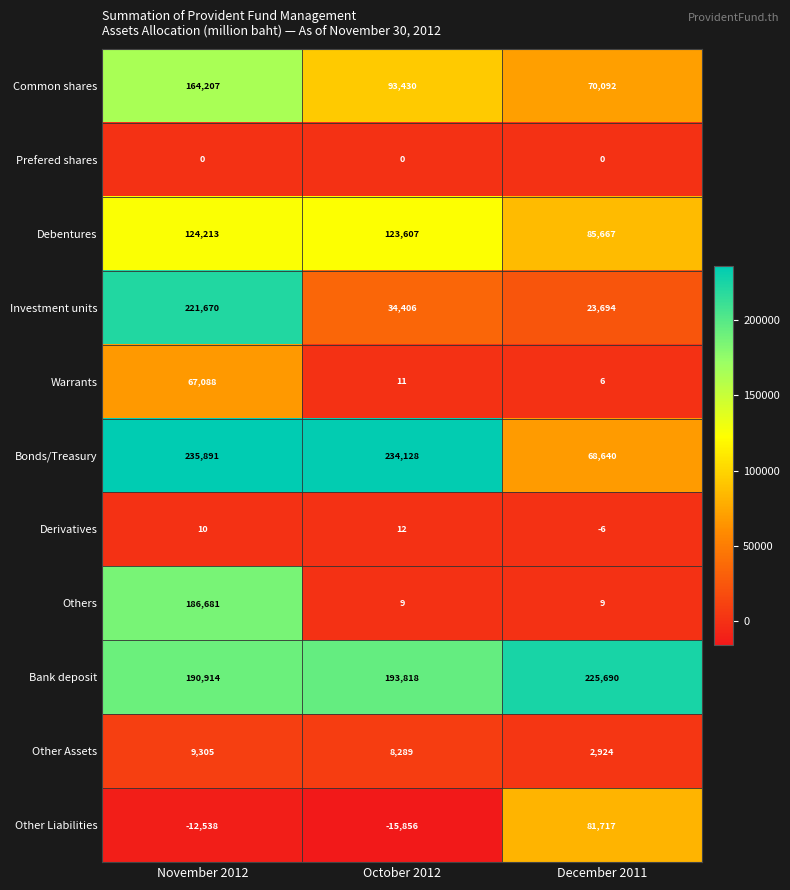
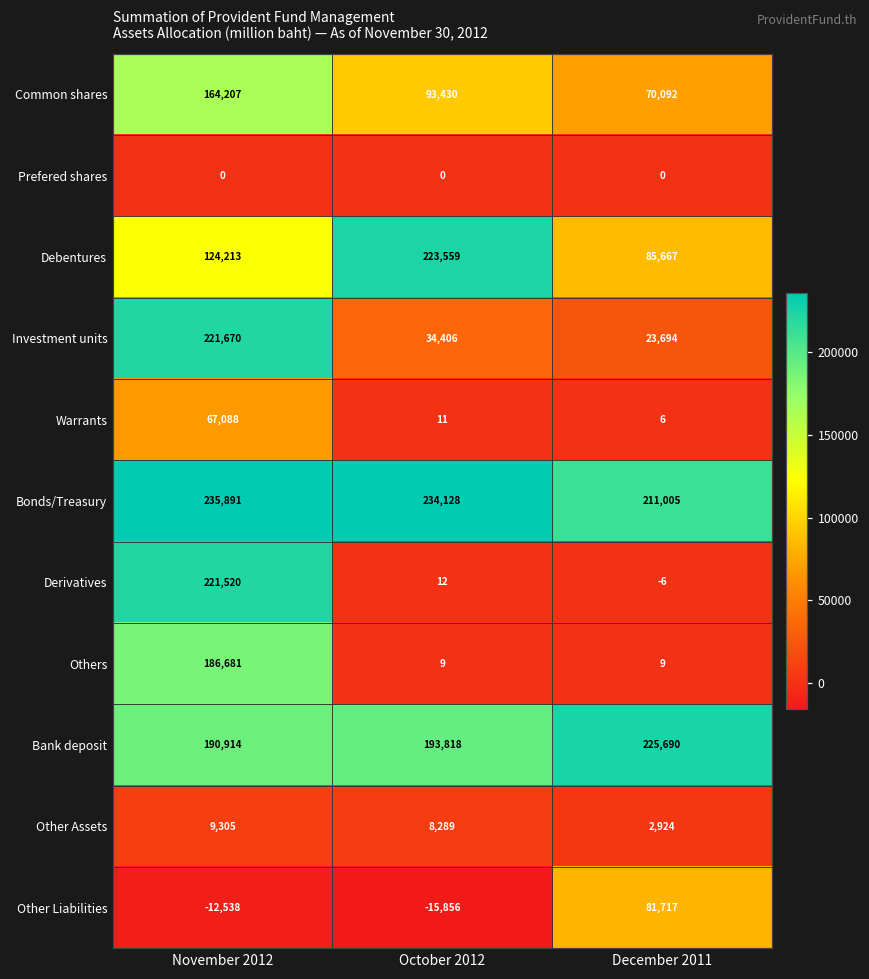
Debentures, October 2012: 123,607 -> 223,559
Bonds/Treasury, December 2011: 68,640 -> 211,005
Derivatives, November 2012: 10 -> 221,520
